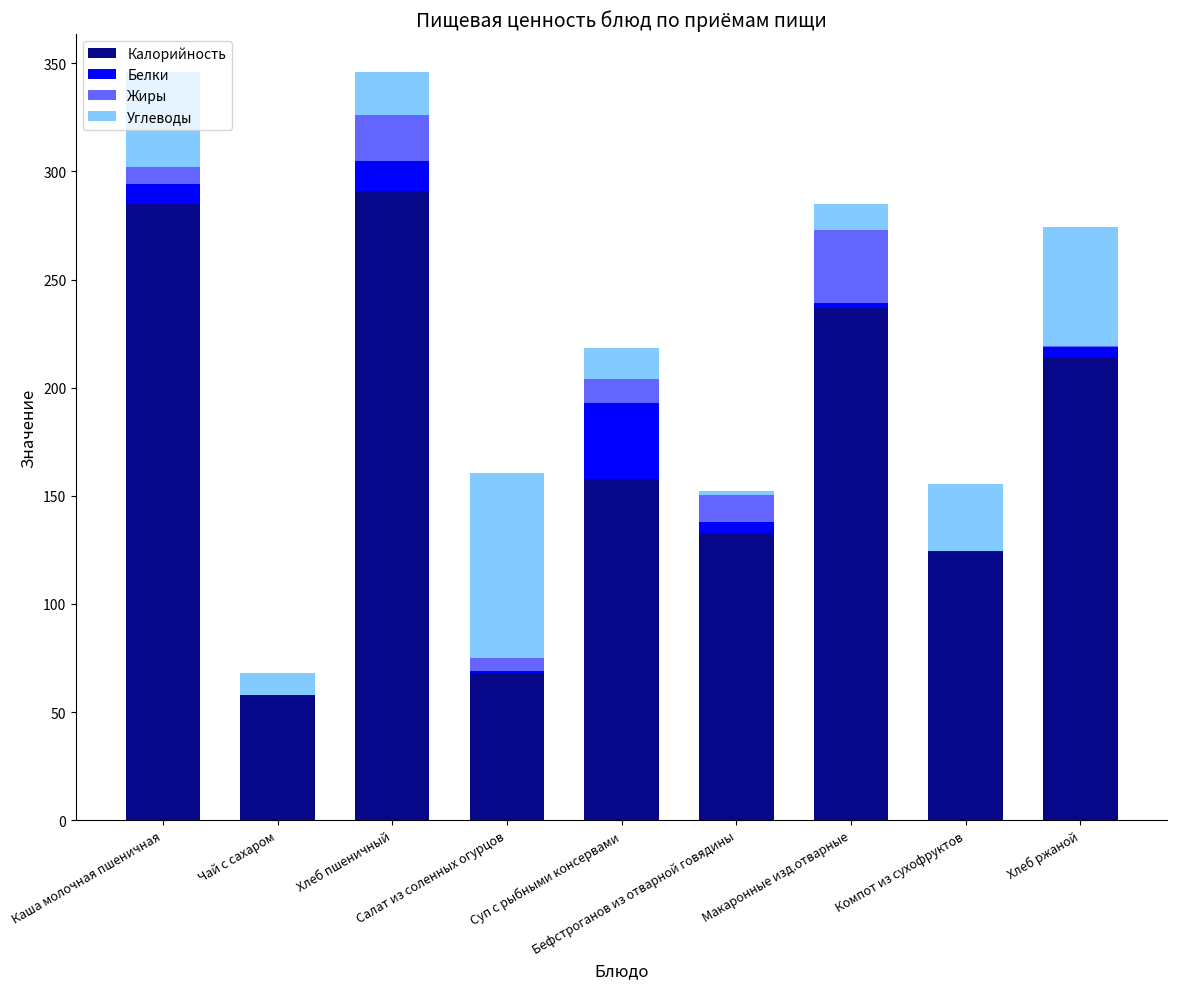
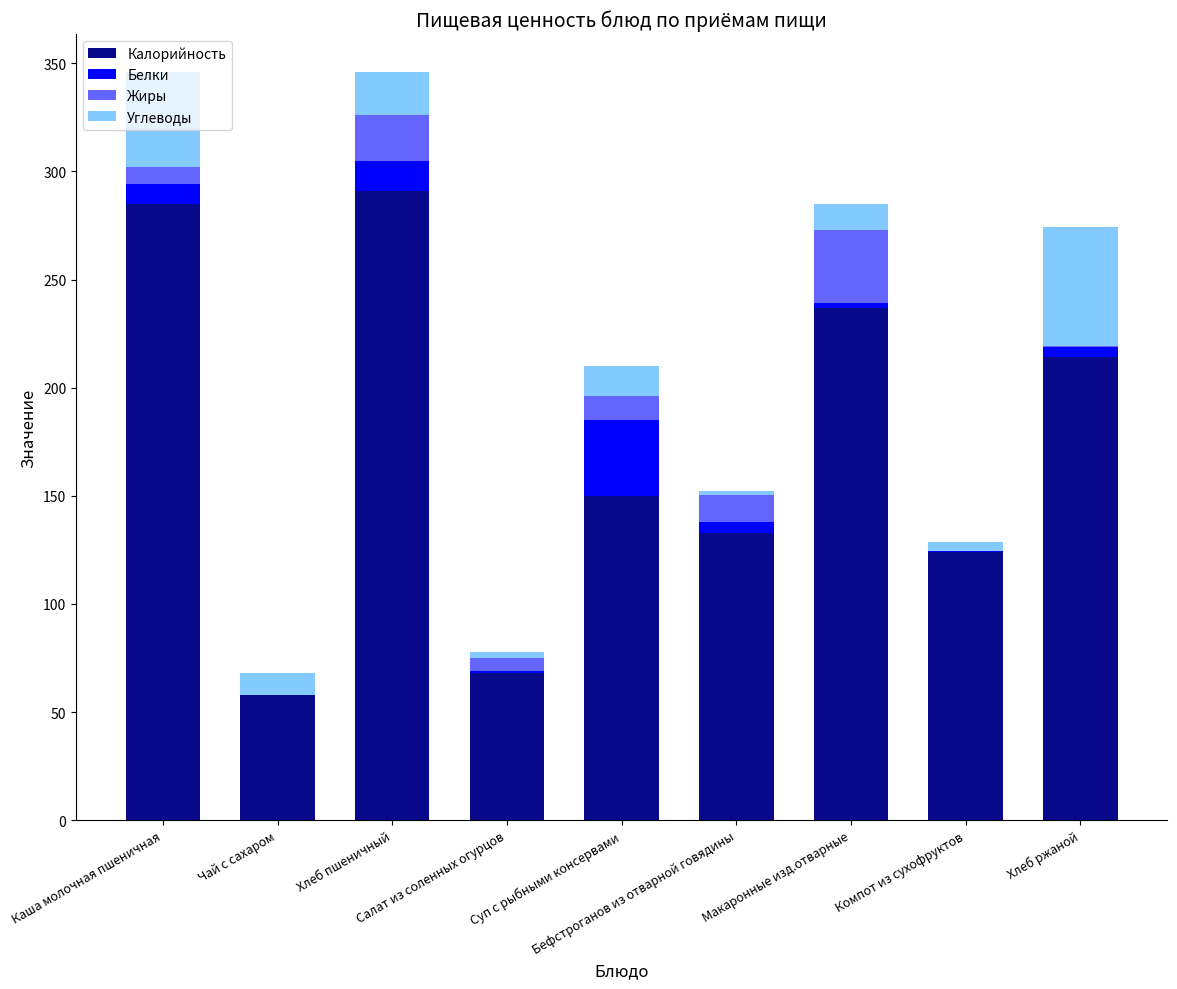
Углеводы, Салат из соленных огурцов: 86 -> 3
Калорийность, Суп с рыбными консервами: 158 -> 150
Углеводы, Компот из сухофруктов: 31 -> 4
